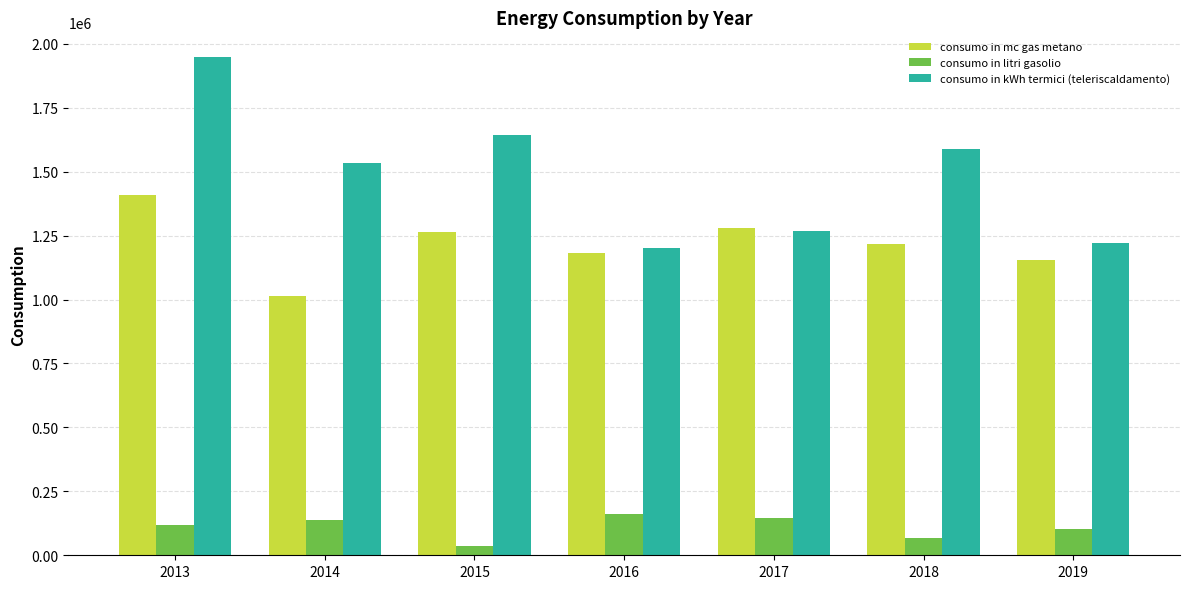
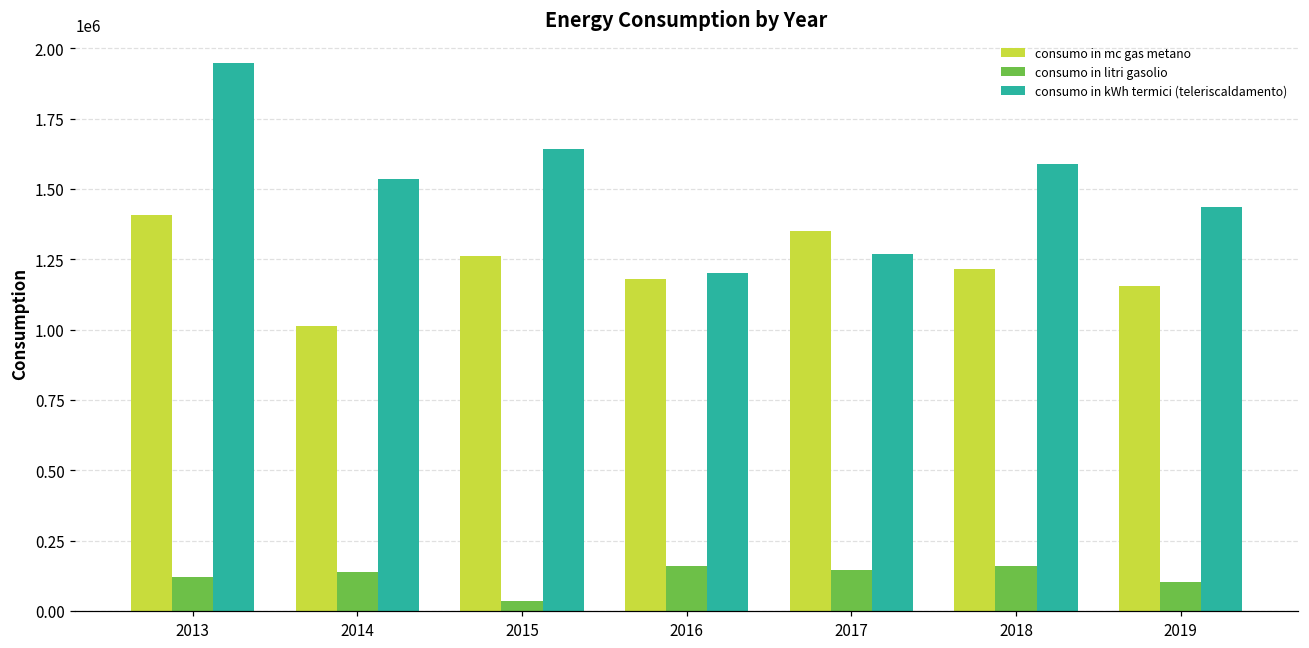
consumo in mc gas metano, 2017: 1280000 -> 1350000
consumo in litri gasolio, 2018: 70000 -> 160000
consumo in kWh termici (teleriscaldamento), 2019: 1220000 -> 1440000
